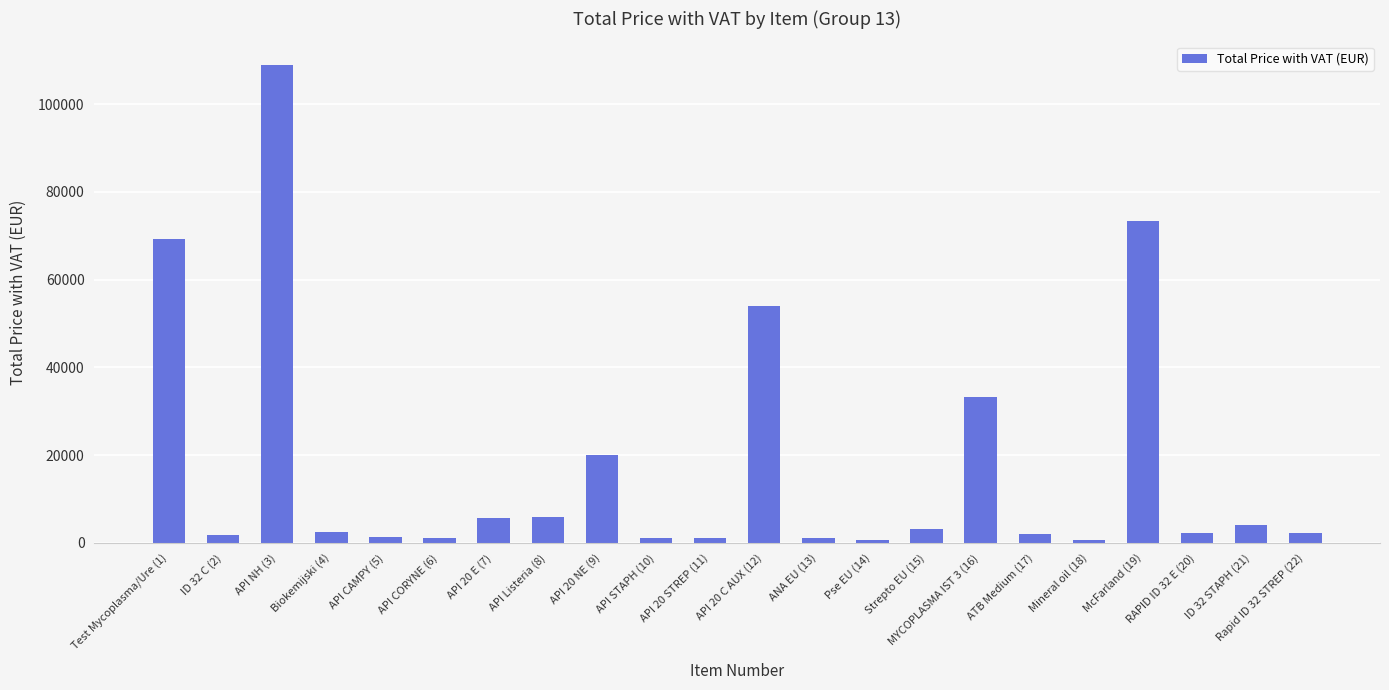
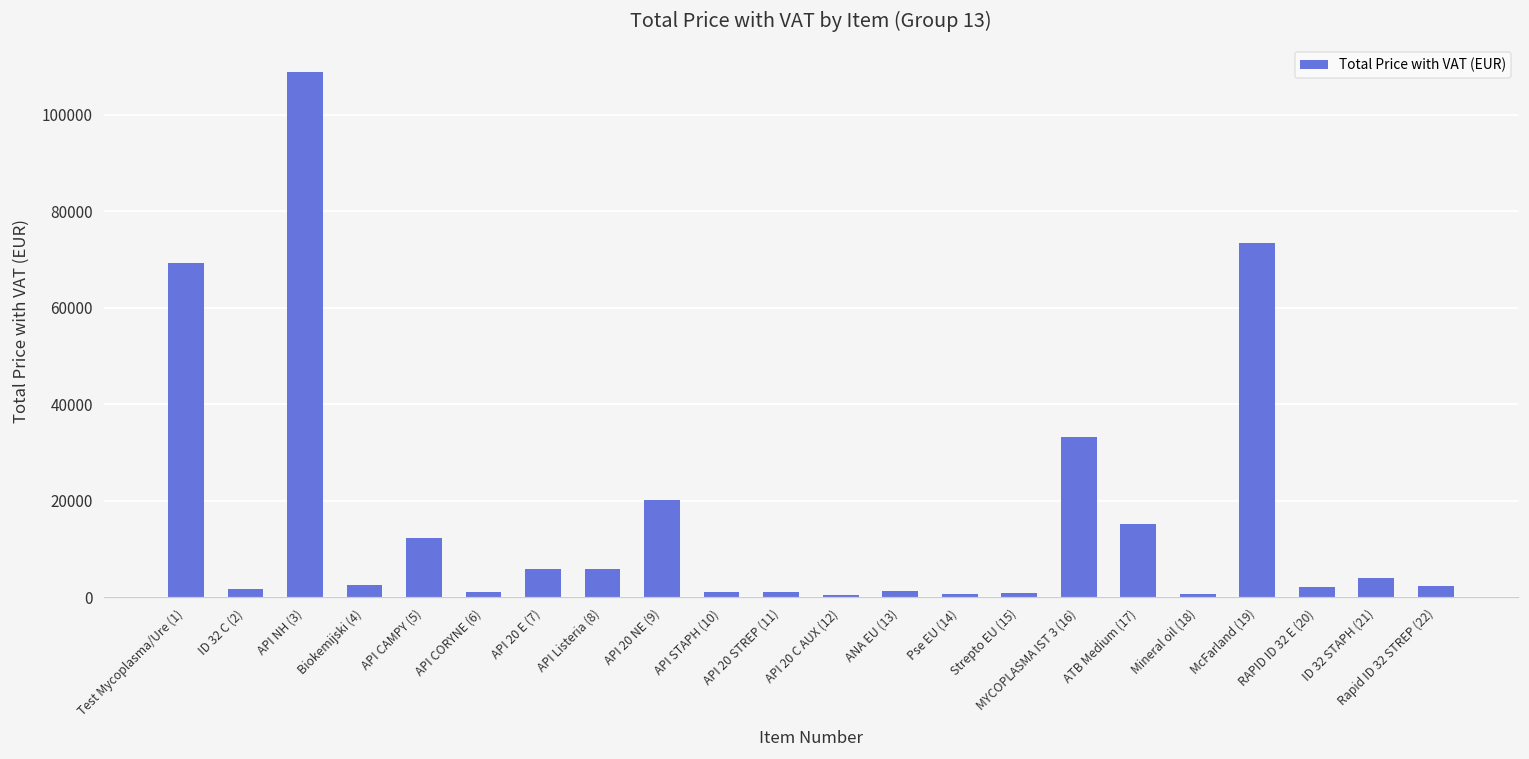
API CAMPY (5): 1000 -> 12000
API 20 C AUX (12): 54000 -> 0
Strepto EU (15): 3000 -> 1000
ATB Medium (17): 2000 -> 15000
